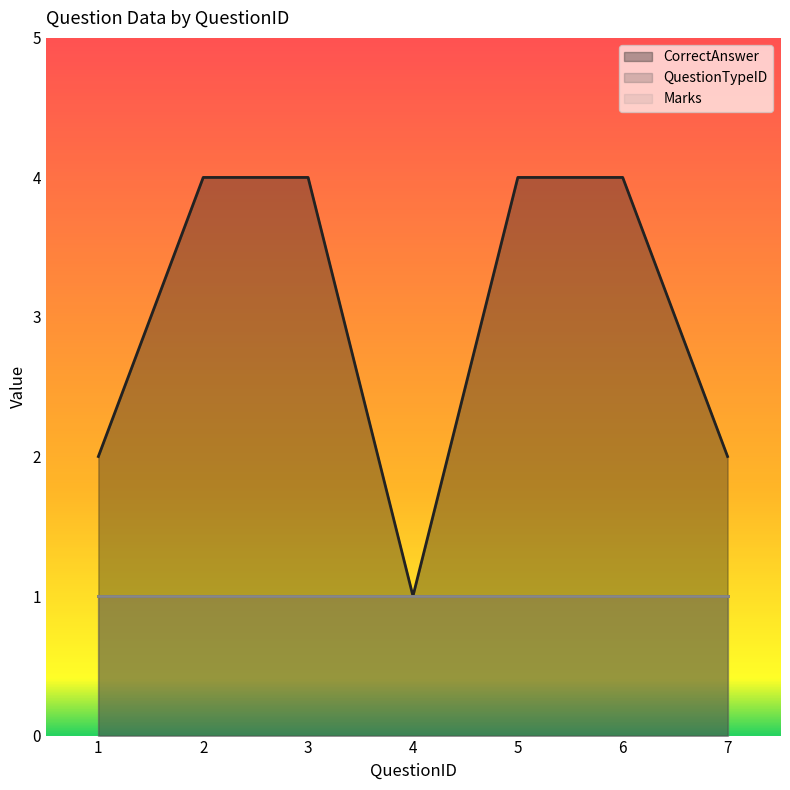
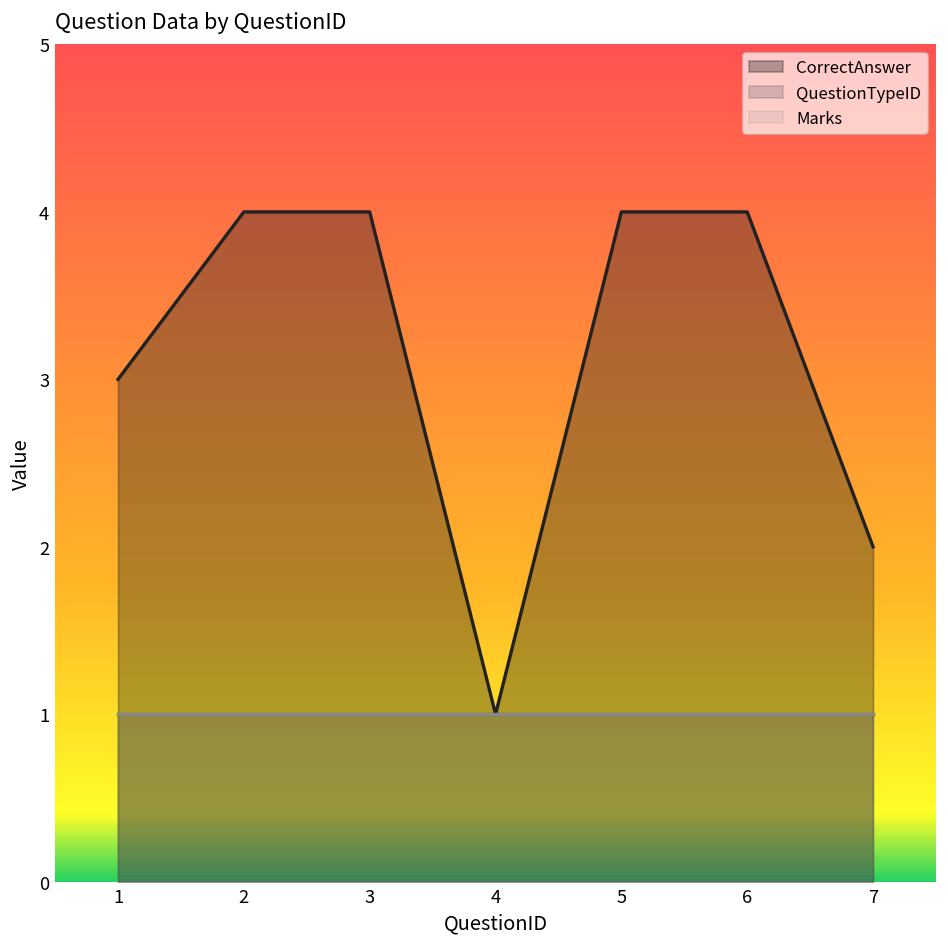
CorrectAnswer, 1: 2 -> 3
